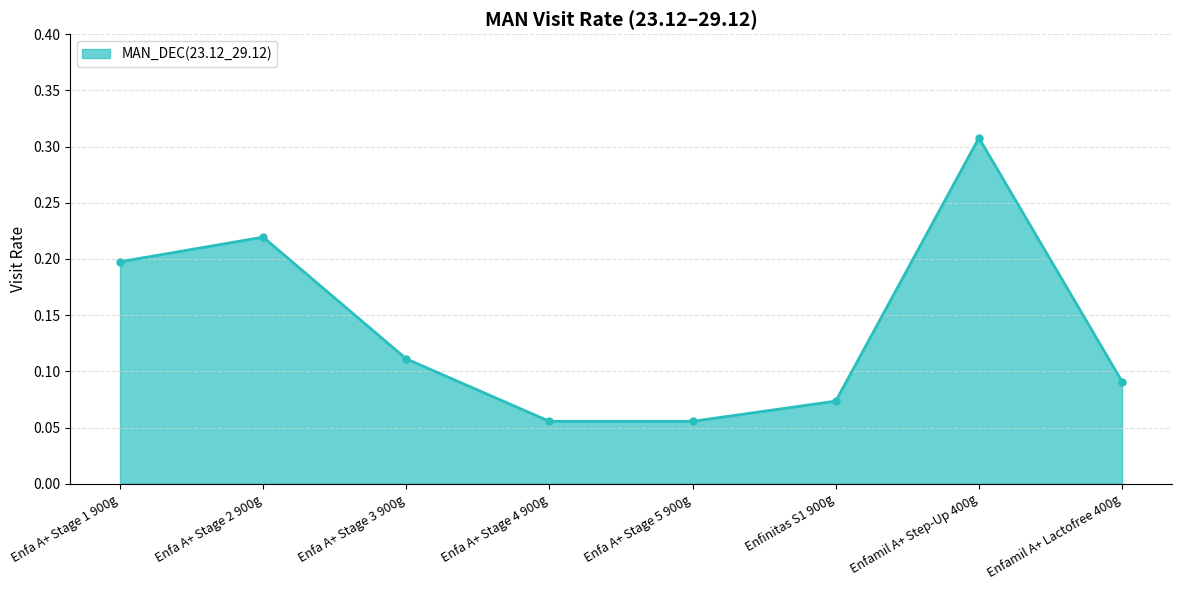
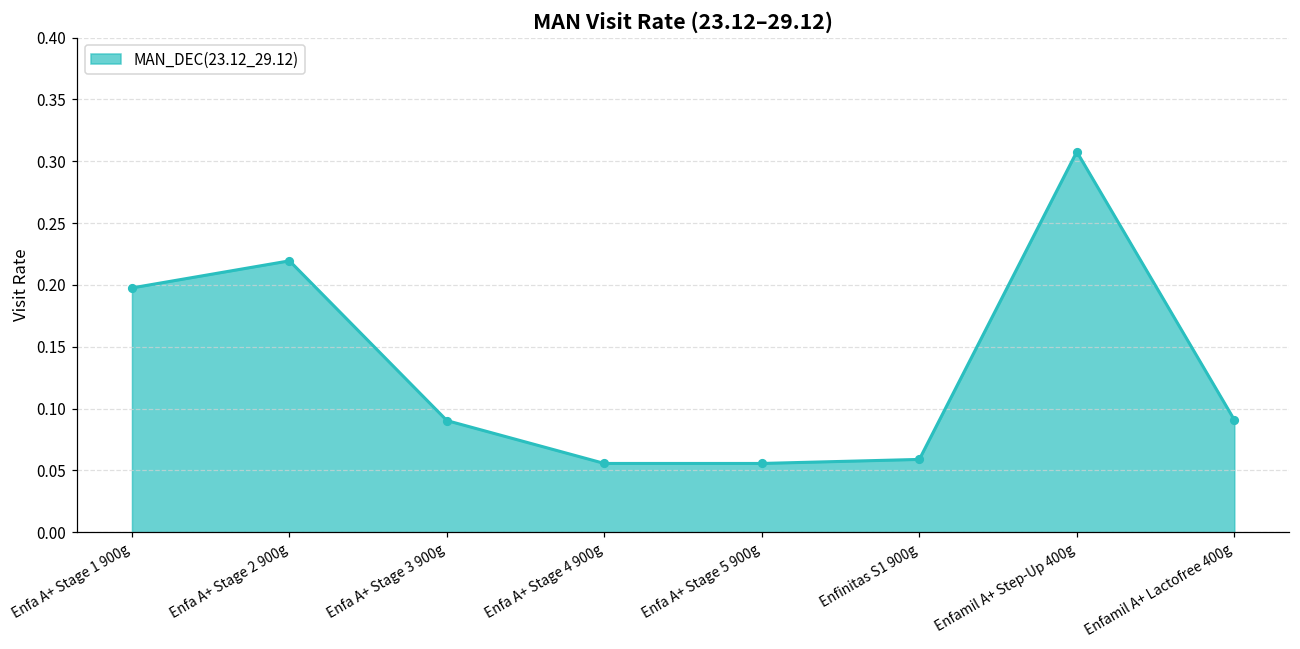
Enfa A+ Stage 3 900g: 0.111 -> 0.090
Enfinitas S1 900g: 0.074 -> 0.059
